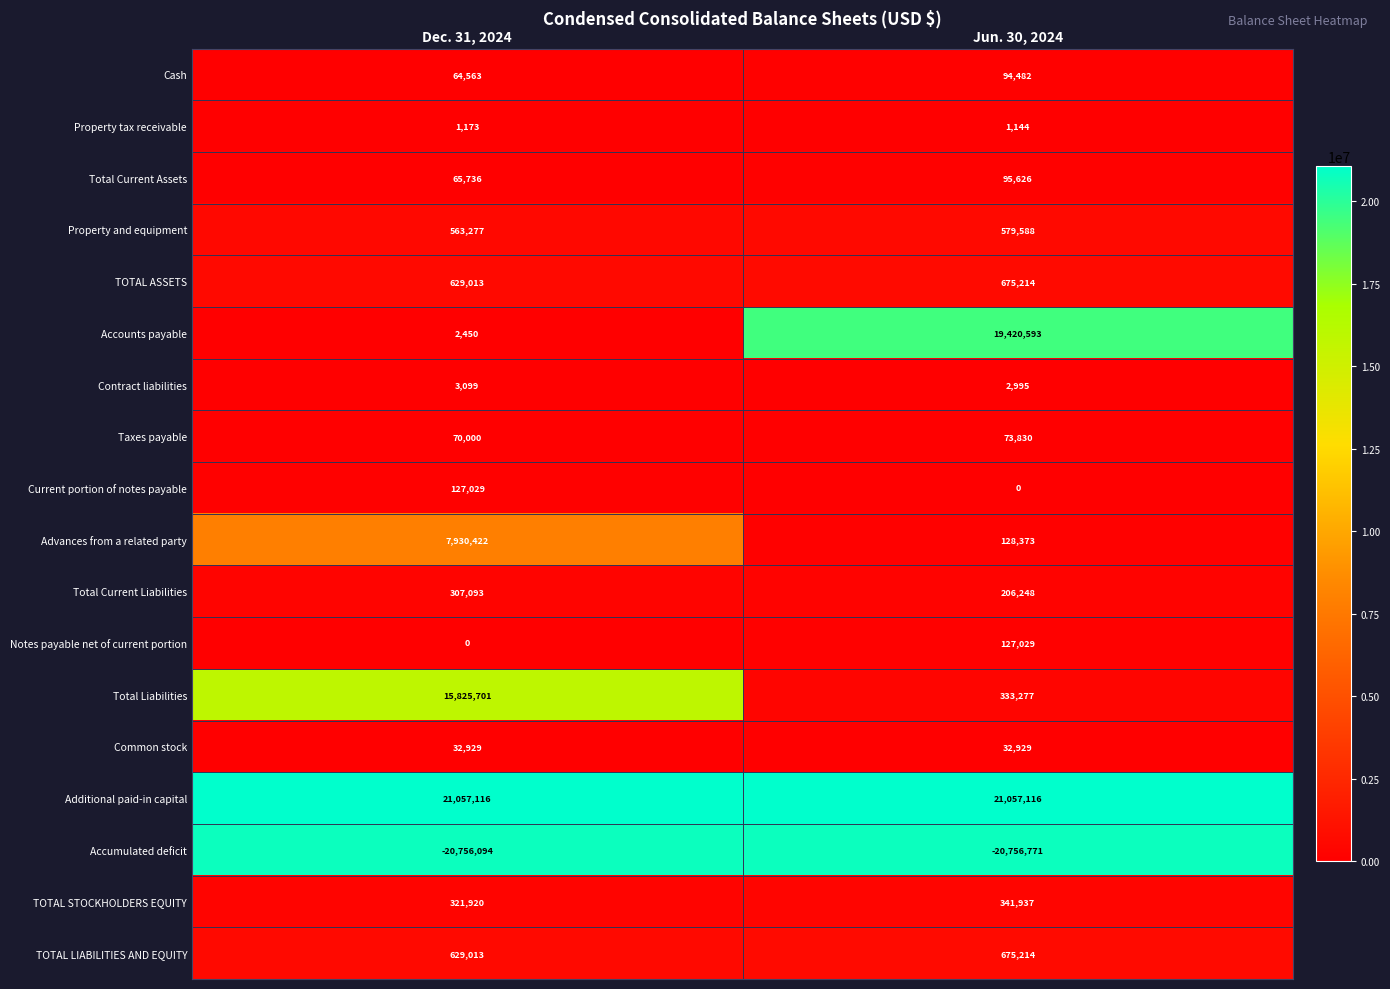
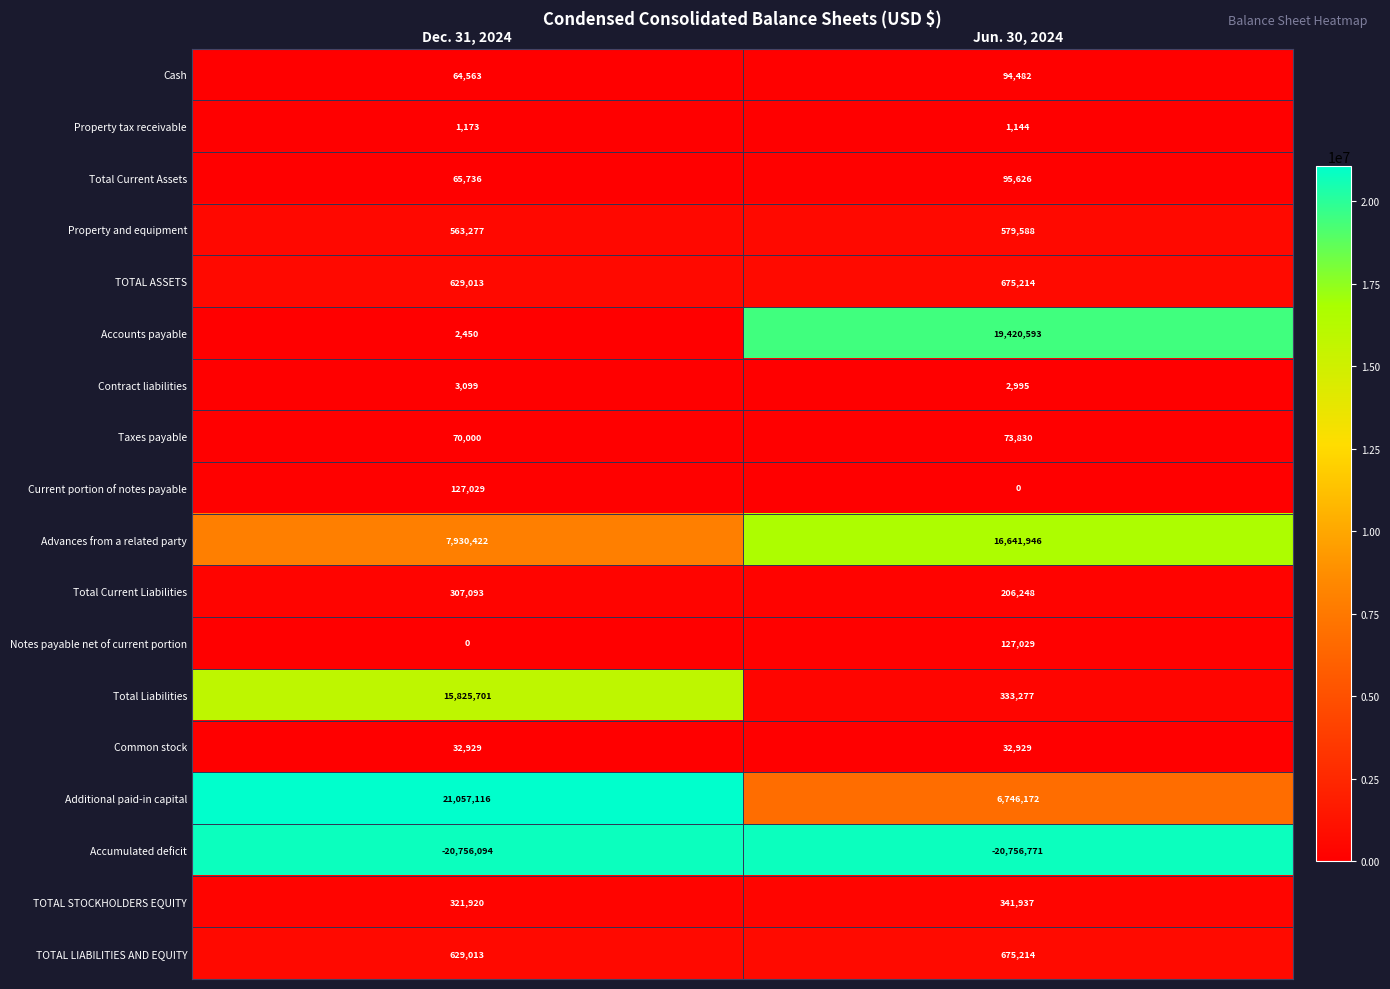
Advances from a related party, Jun. 30, 2024: 128,373 -> 16,641,946
Additional paid-in capital, Jun. 30, 2024: 21,057,116 -> 6,746,172
